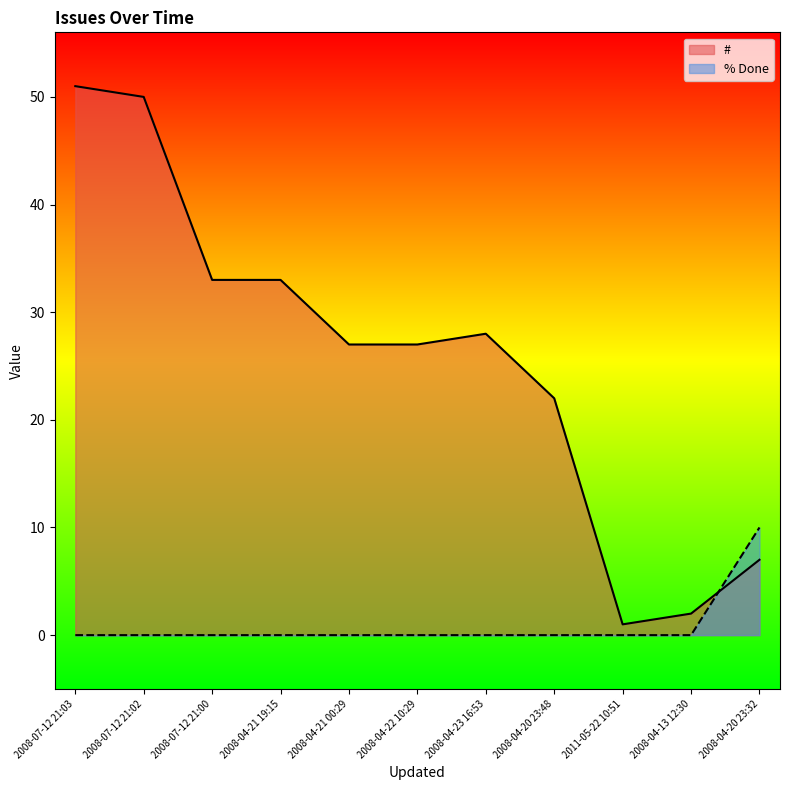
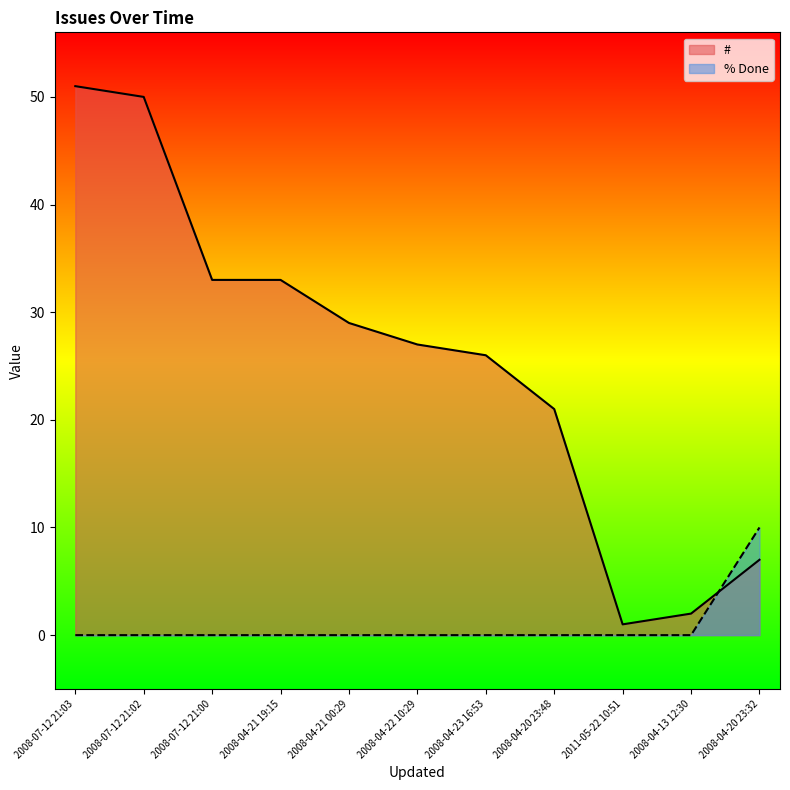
#, 2008-04-21 00:29: 27 -> 29
#, 2008-04-23 16:53: 28 -> 26
#, 2008-04-20 23:48: 22 -> 21
